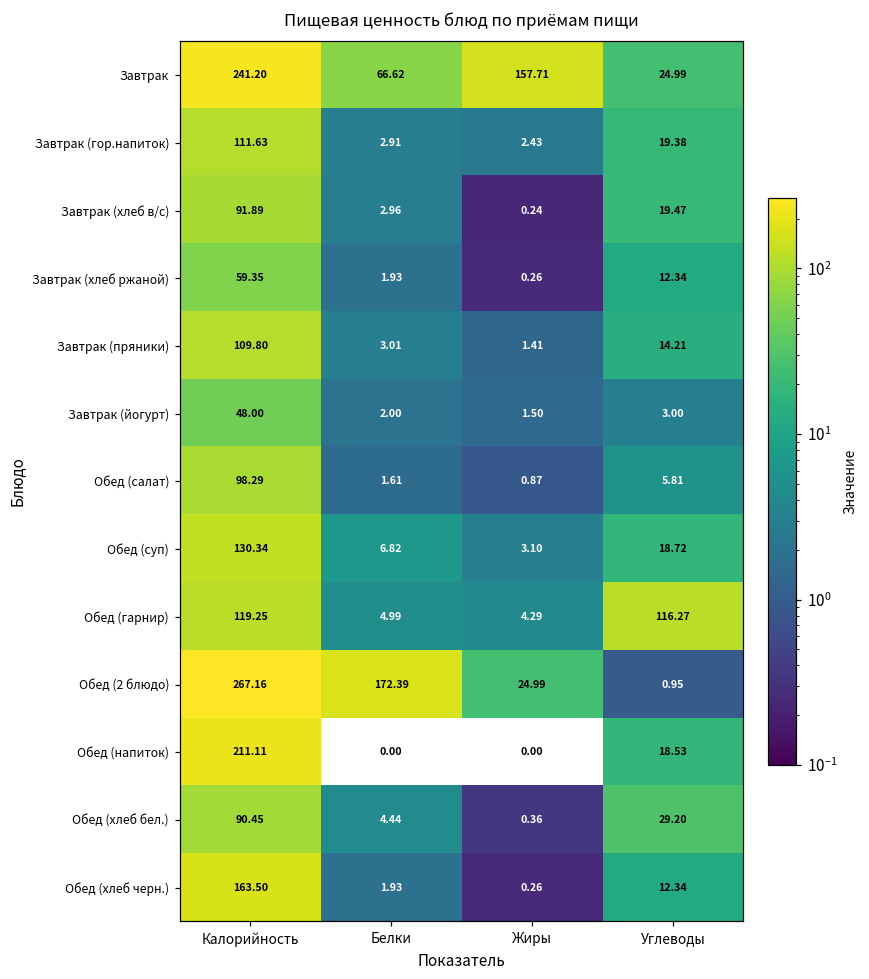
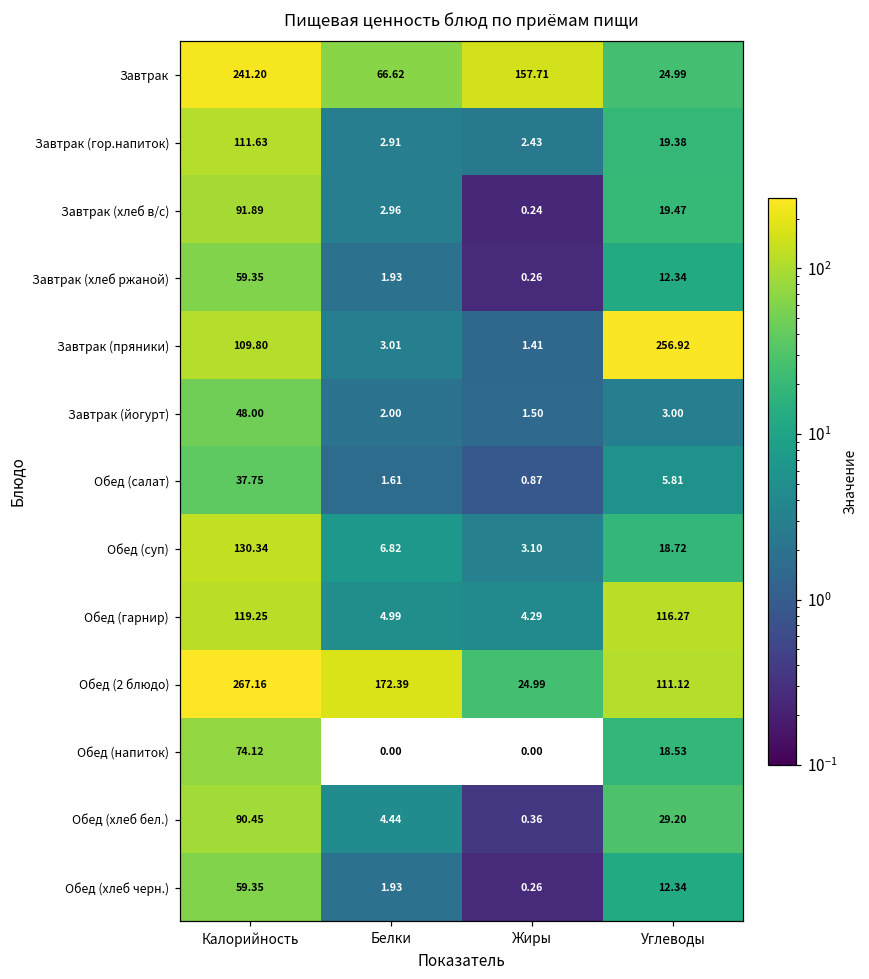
Завтрак (пряники), Углеводы: 14.21 -> 256.92
Обед (салат), Калорийность: 98.29 -> 37.75
Обед (2 блюдо), Углеводы: 0.95 -> 111.12
Обед (напиток), Калорийность: 211.11 -> 74.12
Обед (хлеб черн.), Калорийность: 163.50 -> 59.35
